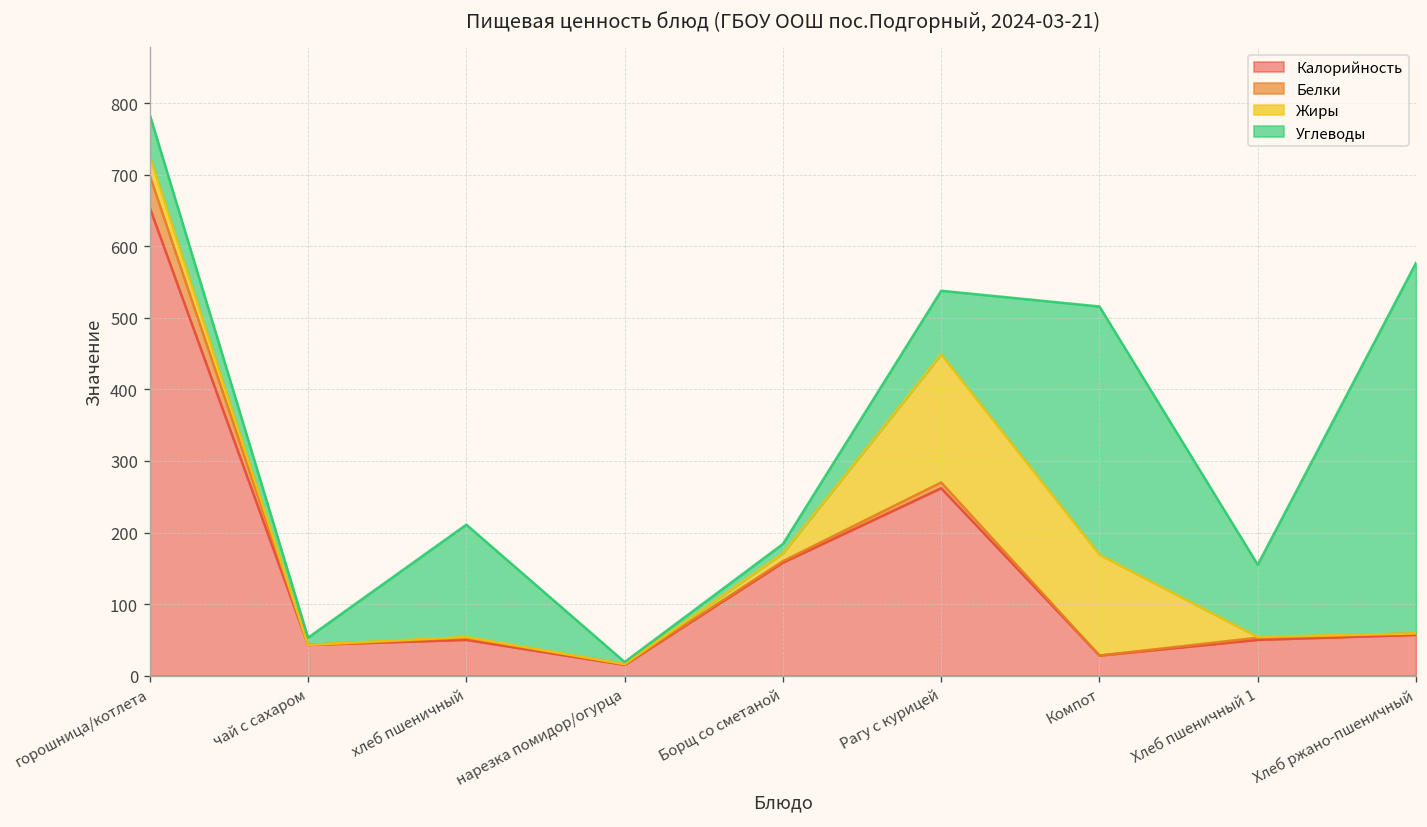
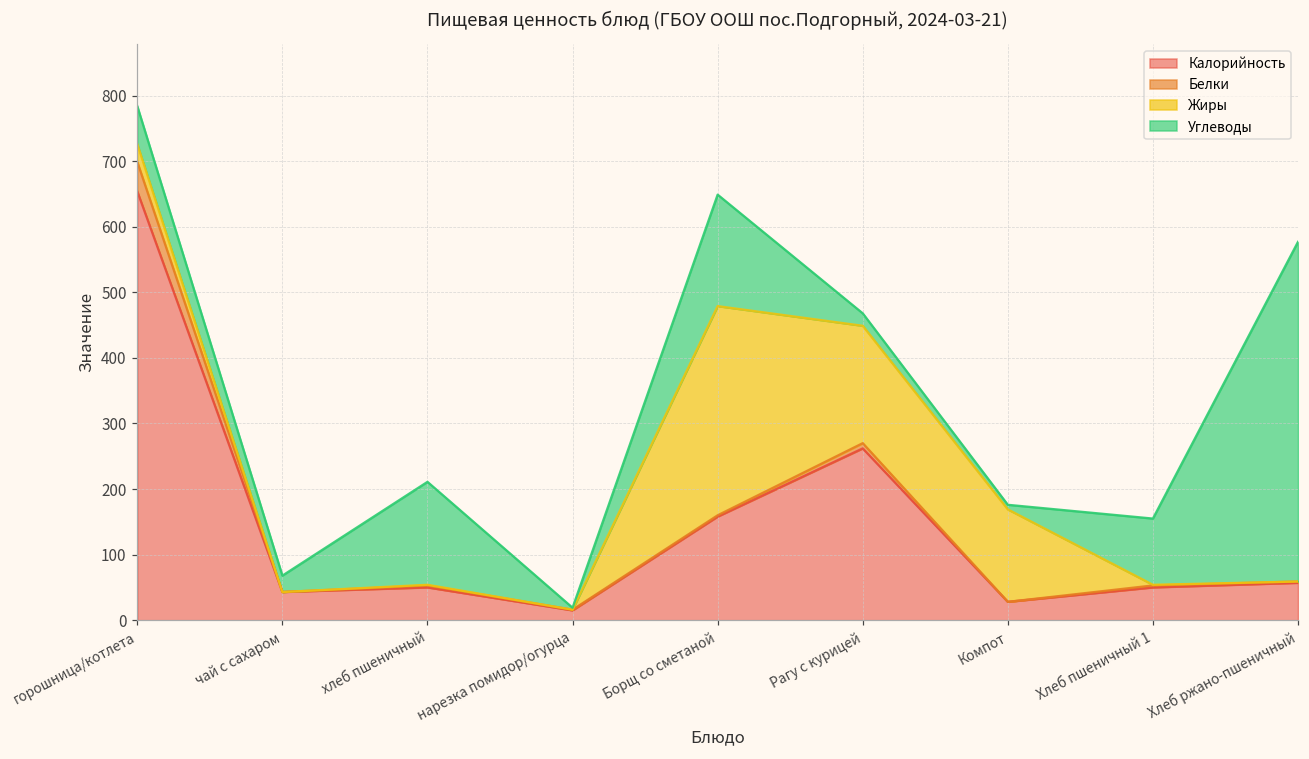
Углеводы, чай с сахаром: 10 -> 30
Жиры, Борщ со сметаной: 10 -> 320
Углеводы, Борщ со сметаной: 10 -> 170
Углеводы, Рагу с курицей: 90 -> 20
Углеводы, Компот: 350 -> 10
